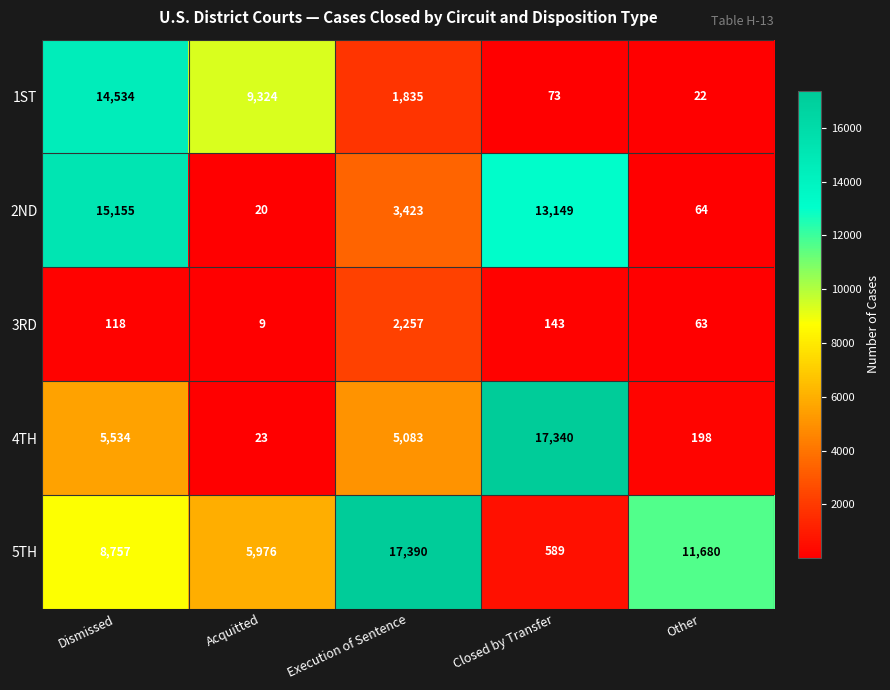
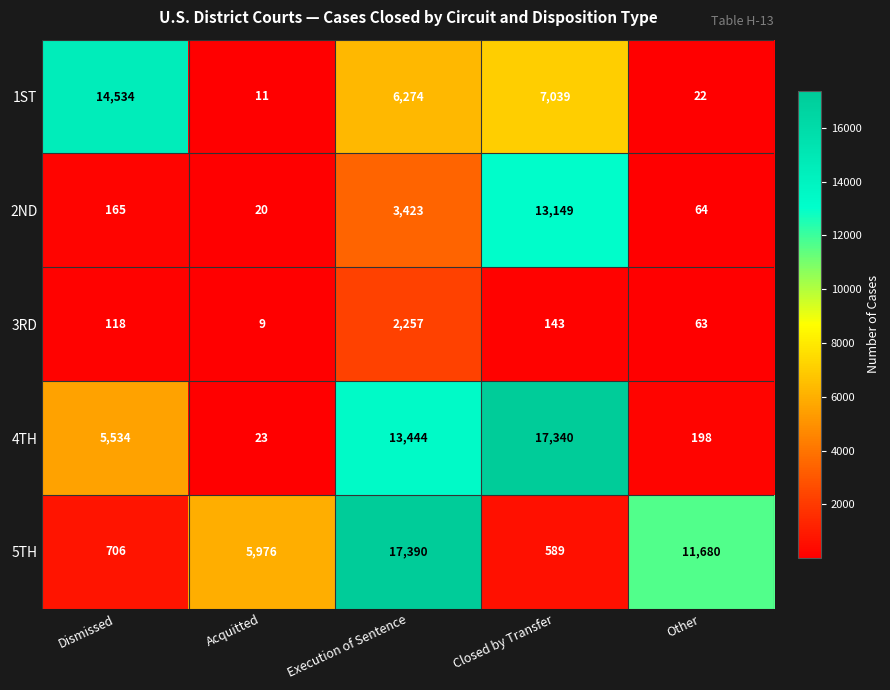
1ST, Acquitted: 9,324 -> 11
1ST, Execution of Sentence: 1,835 -> 6,274
1ST, Closed by Transfer: 73 -> 7,039
2ND, Dismissed: 15,155 -> 165
4TH, Execution of Sentence: 5,083 -> 13,444
5TH, Dismissed: 8,757 -> 706
